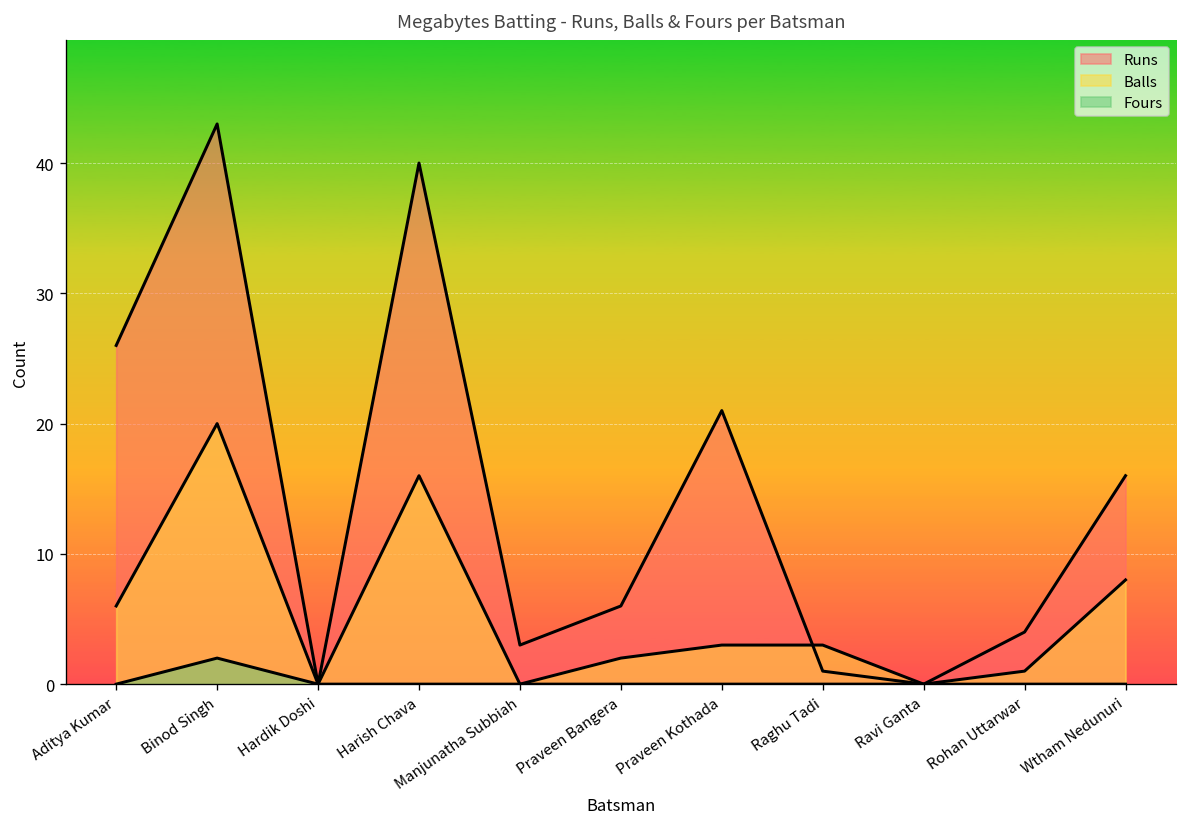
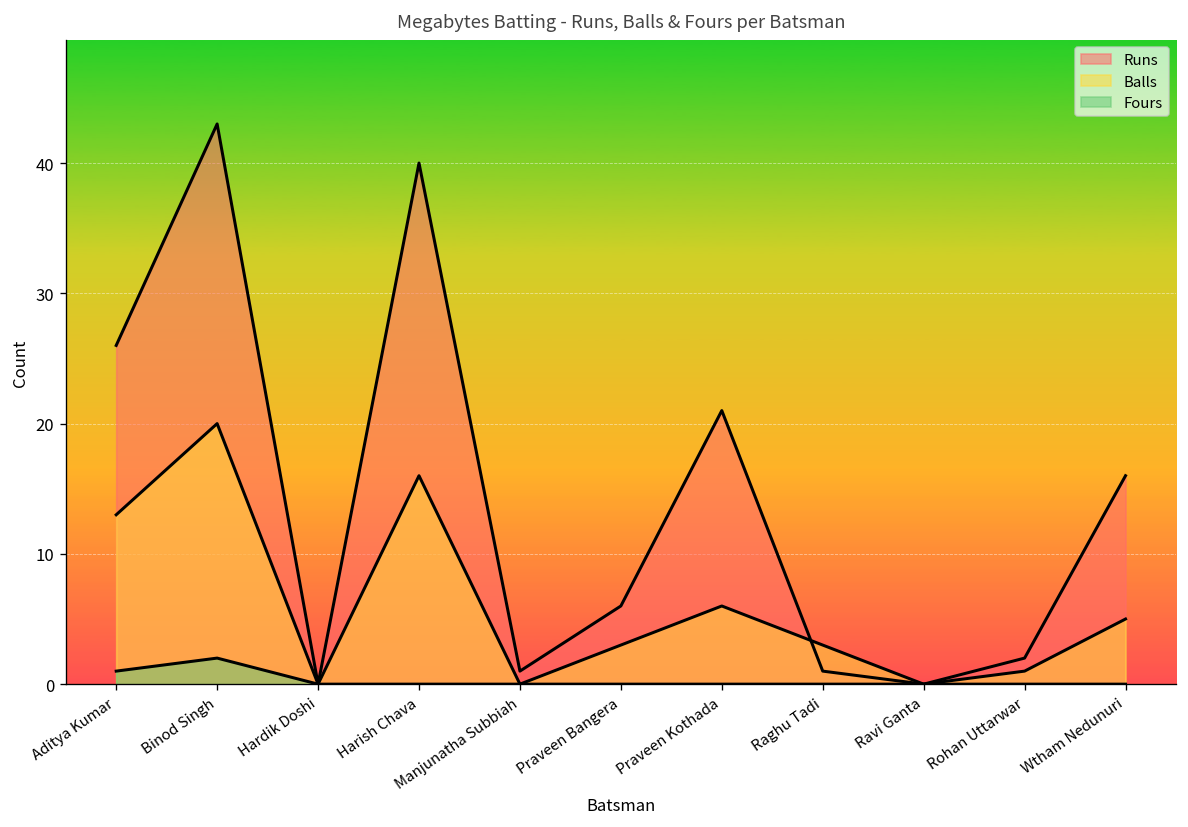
Balls, Aditya Kumar: 6 -> 13
Fours, Aditya Kumar: 0 -> 1
Runs, Manjunatha Subbiah: 3 -> 1
Balls, Praveen Bangera: 2 -> 3
Balls, Praveen Kothada: 3 -> 6
Runs, Rohan Uttarwar: 4 -> 2
Balls, Wtham Nedunuri: 8 -> 5
